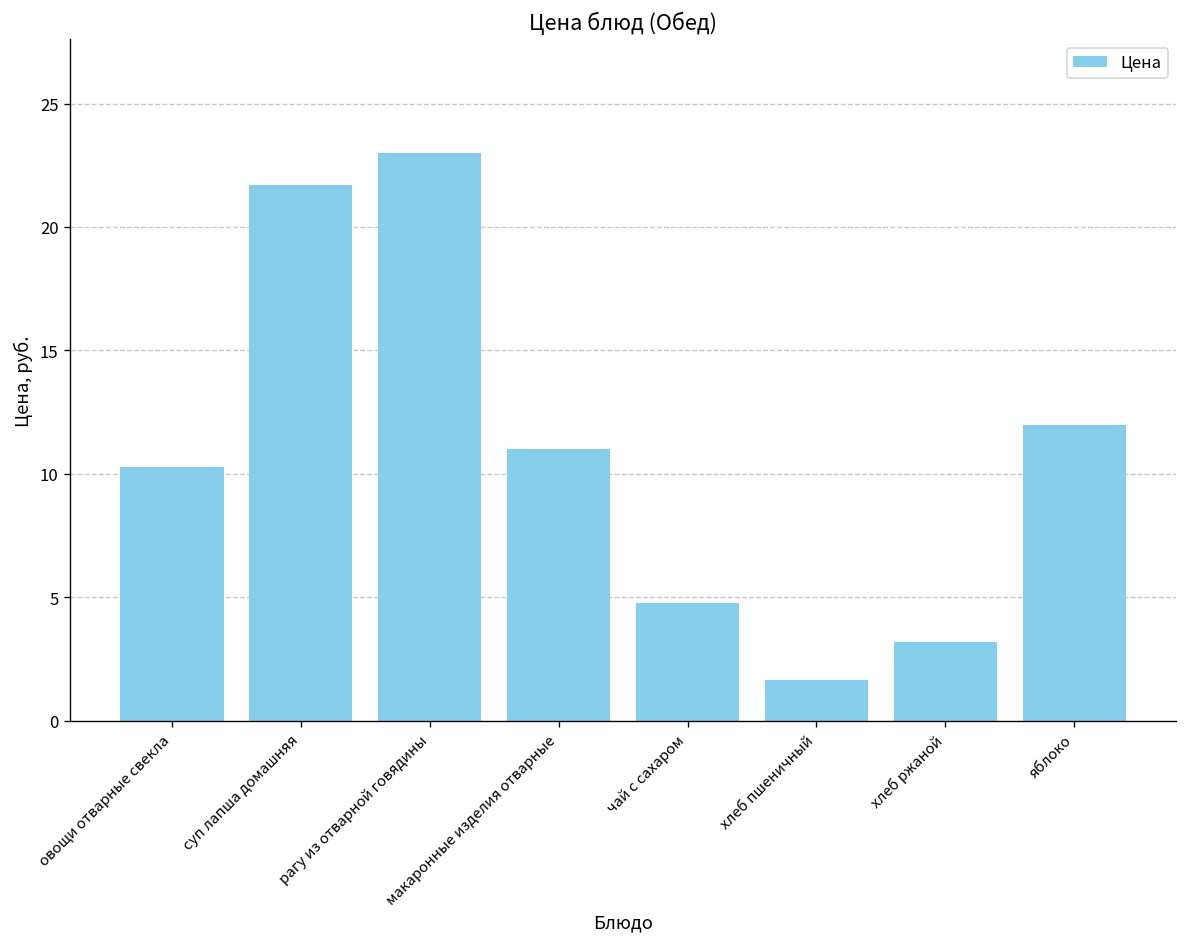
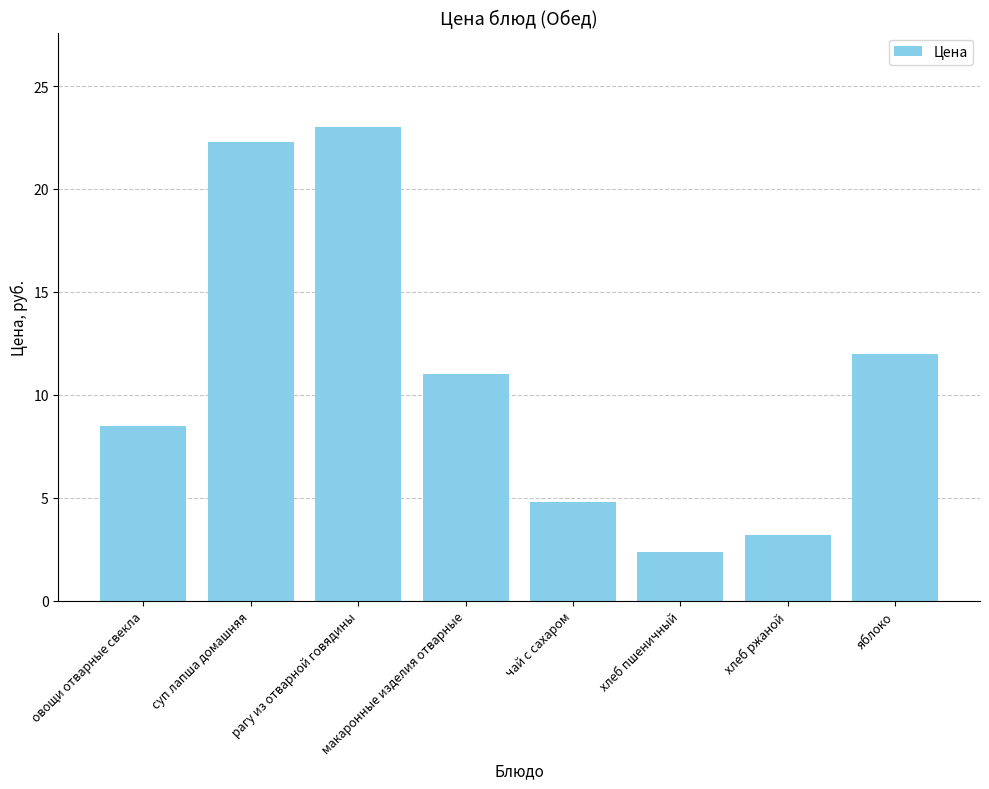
овощи отварные свекла: 10.3 -> 8.5
суп лапша домашняя: 21.7 -> 22.3
хлеб пшеничный: 1.7 -> 2.4
